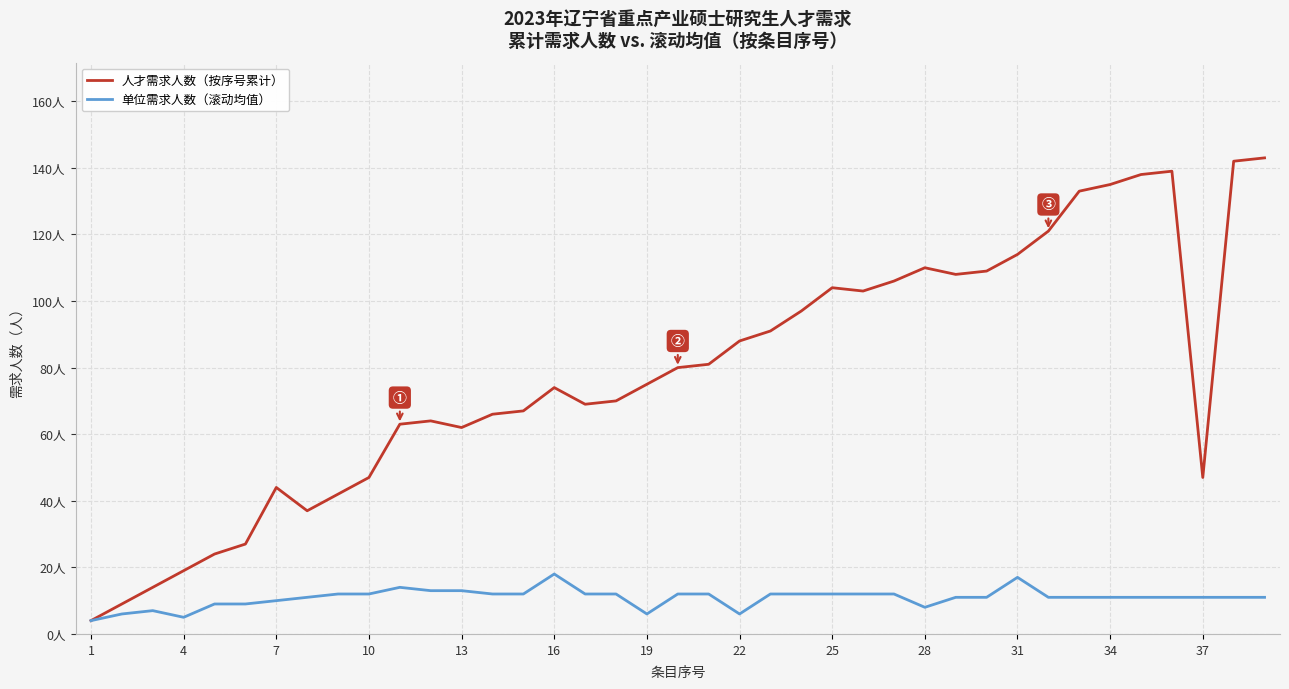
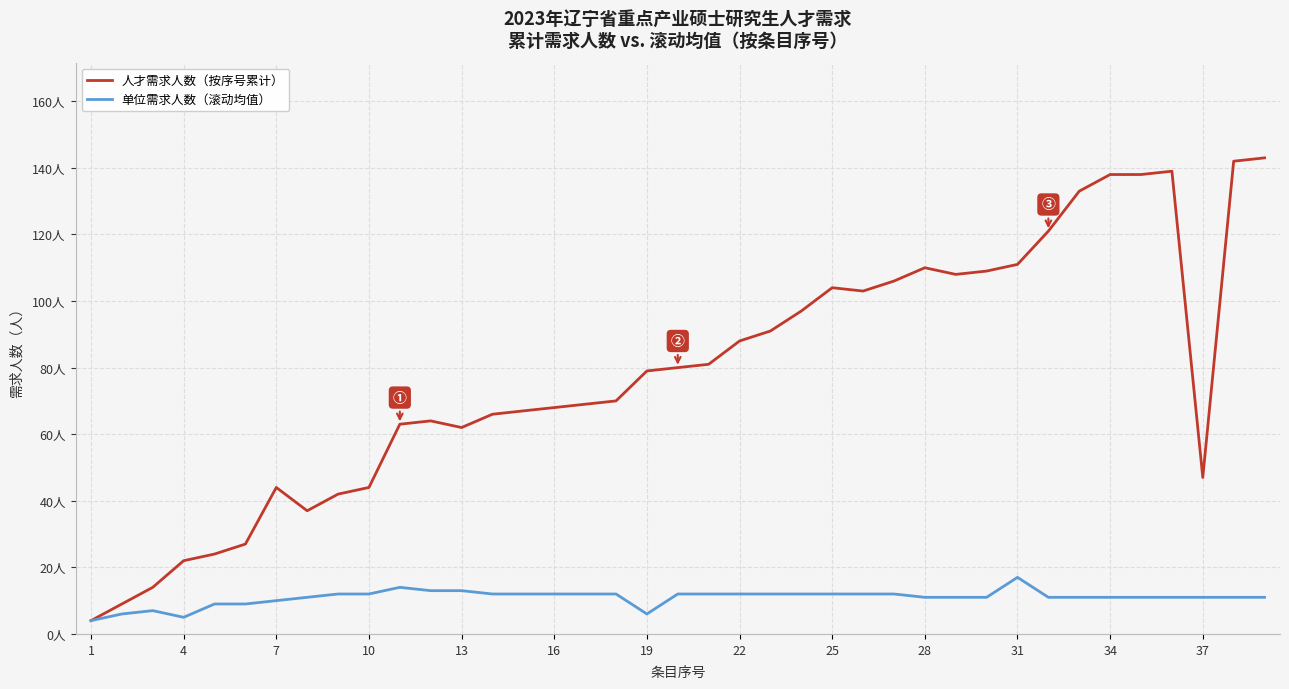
人才需求人数（按序号累计）, 4: 19人 -> 22人
人才需求人数（按序号累计）, 10: 47人 -> 44人
人才需求人数（按序号累计）, 16: 74人 -> 68人
单位需求人数（滚动均值）, 16: 18人 -> 12人
人才需求人数（按序号累计）, 19: 75人 -> 79人
单位需求人数（滚动均值）, 22: 6人 -> 12人
单位需求人数（滚动均值）, 28: 8人 -> 11人
人才需求人数（按序号累计）, 31: 114人 -> 111人
人才需求人数（按序号累计）, 34: 135人 -> 138人
